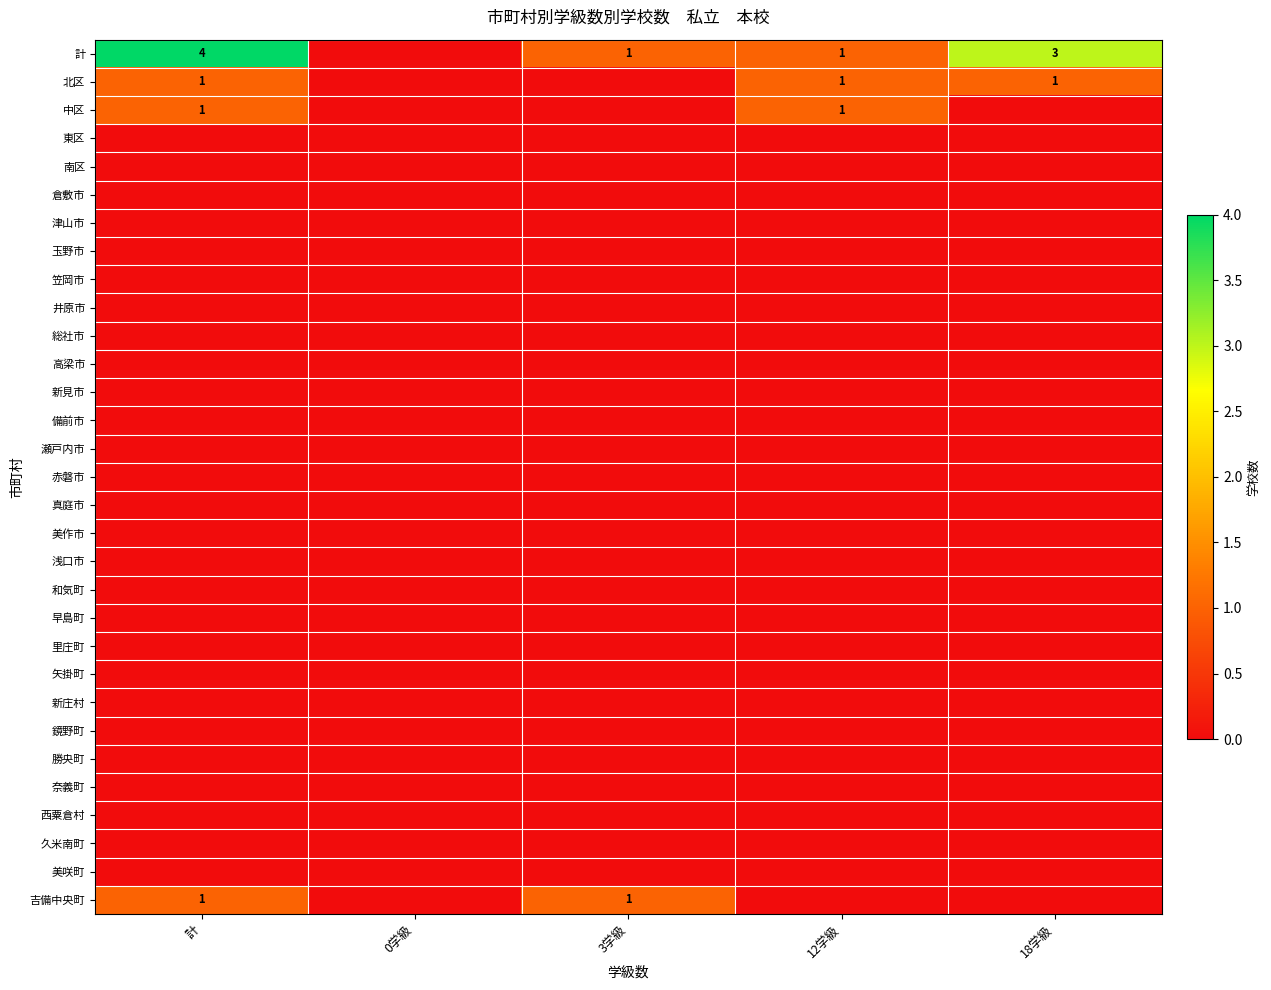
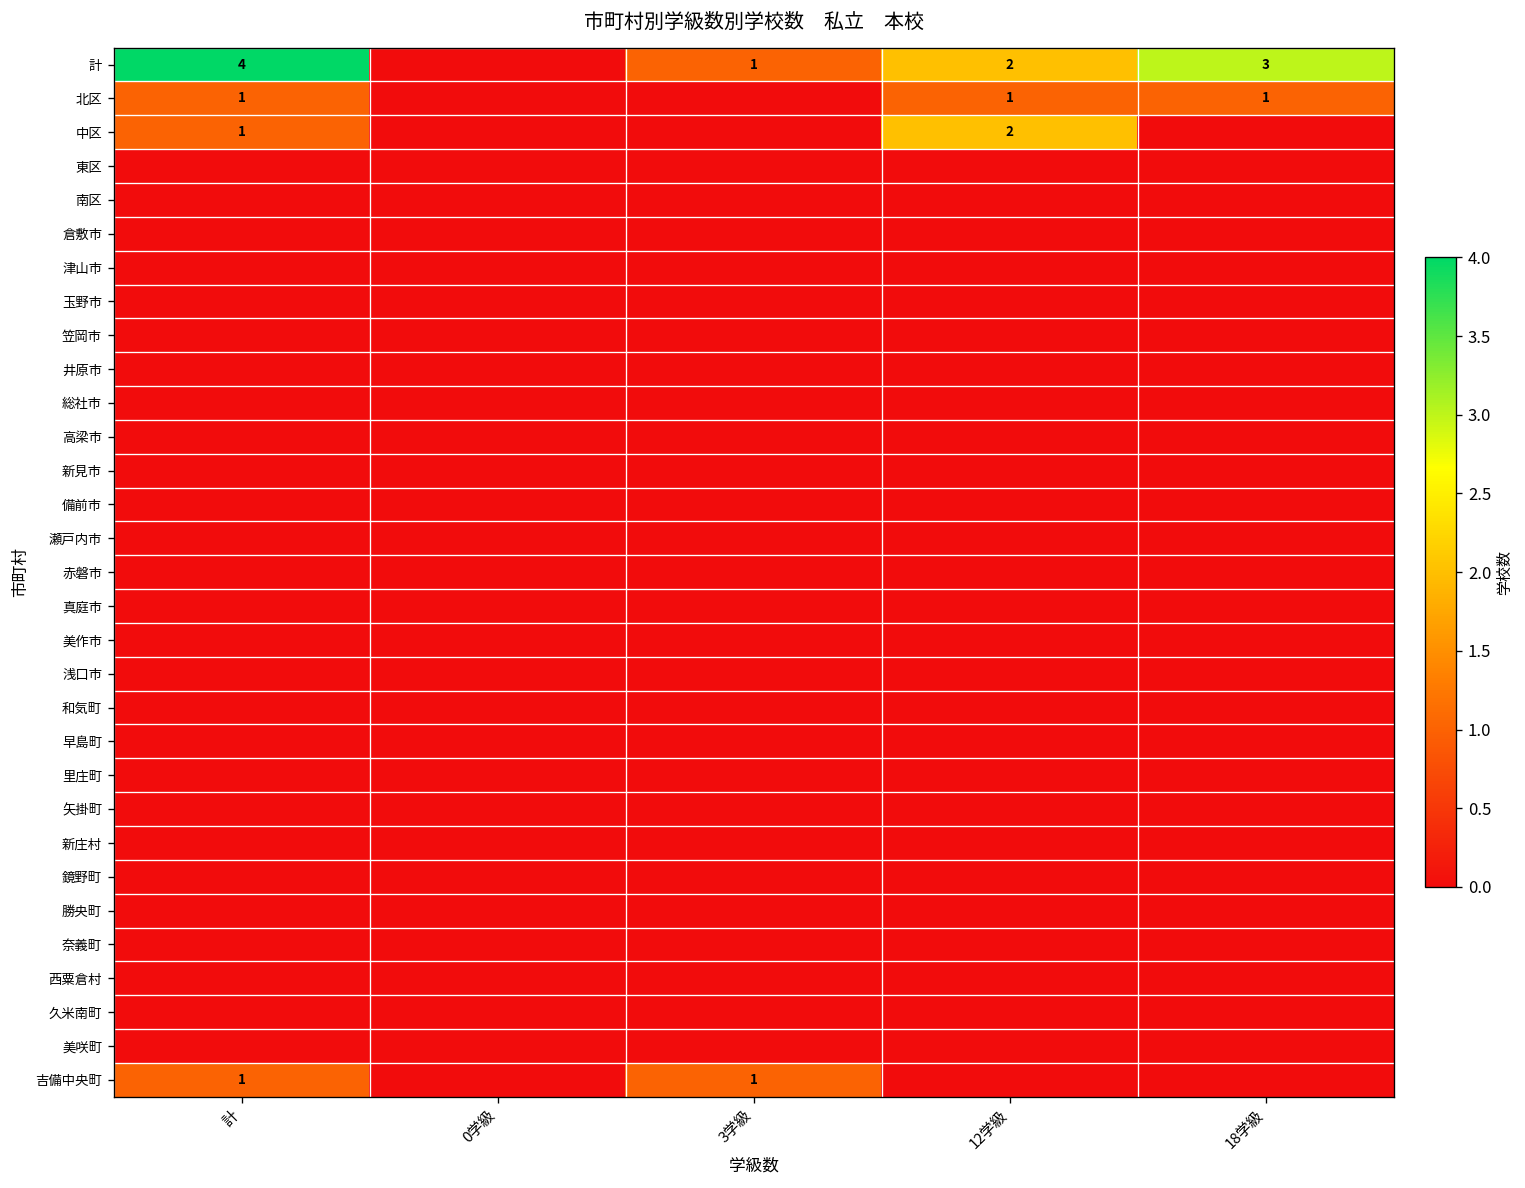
計, 12学級: 1 -> 2
中区, 12学級: 1 -> 2
